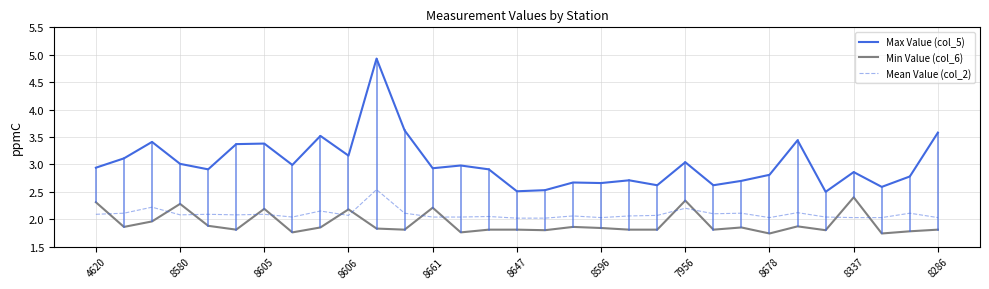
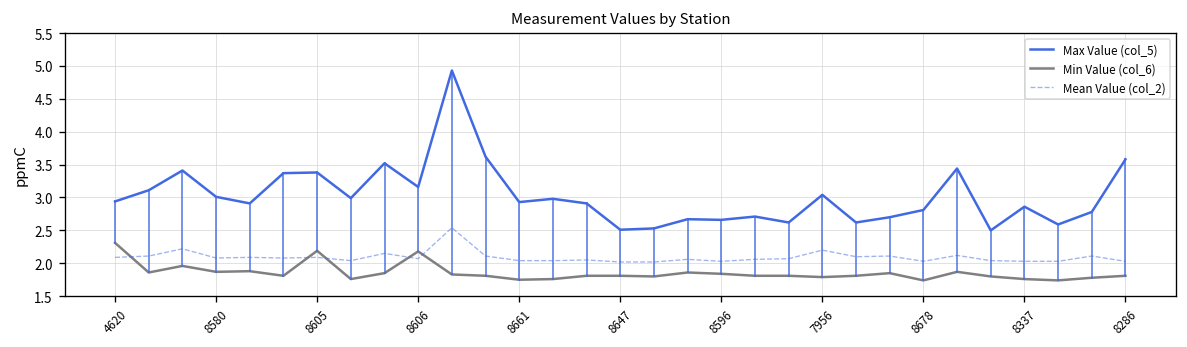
Min Value (col_6), 8580: 2.3 -> 1.9
Min Value (col_6), 8661: 2.2 -> 1.8
Min Value (col_6), 7956: 2.3 -> 1.8
Min Value (col_6), 8337: 2.4 -> 1.8
